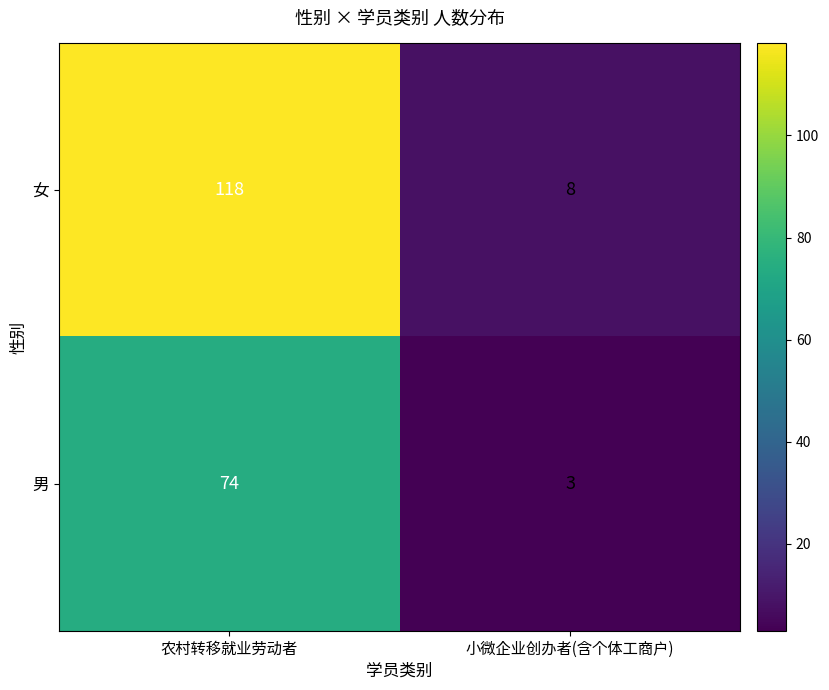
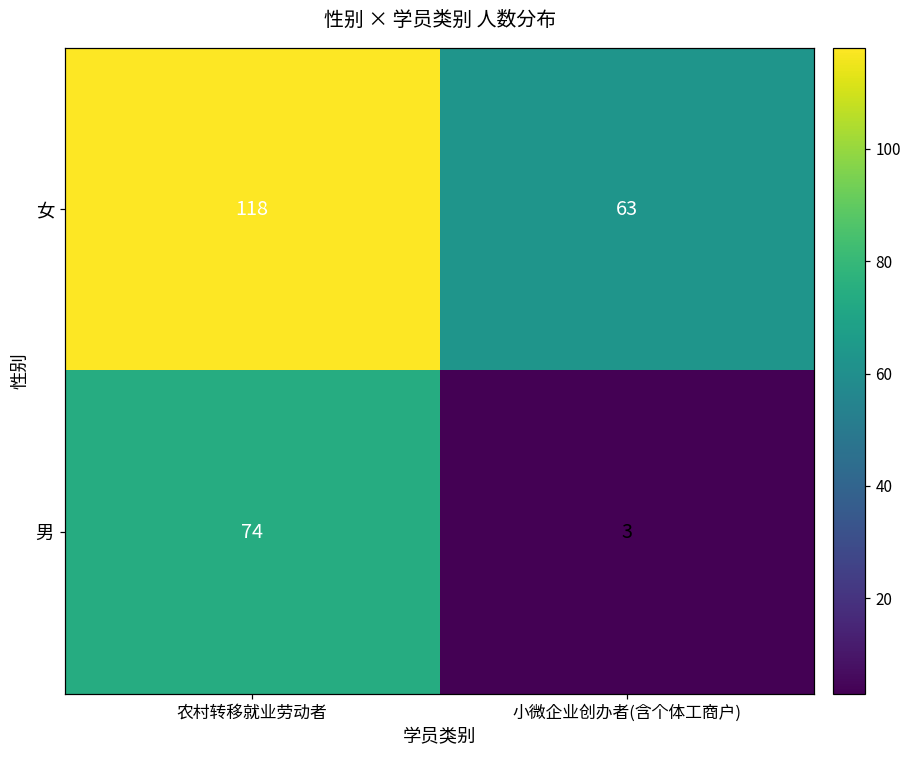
女, 小微企业创办者(含个体工商户): 8 -> 63
